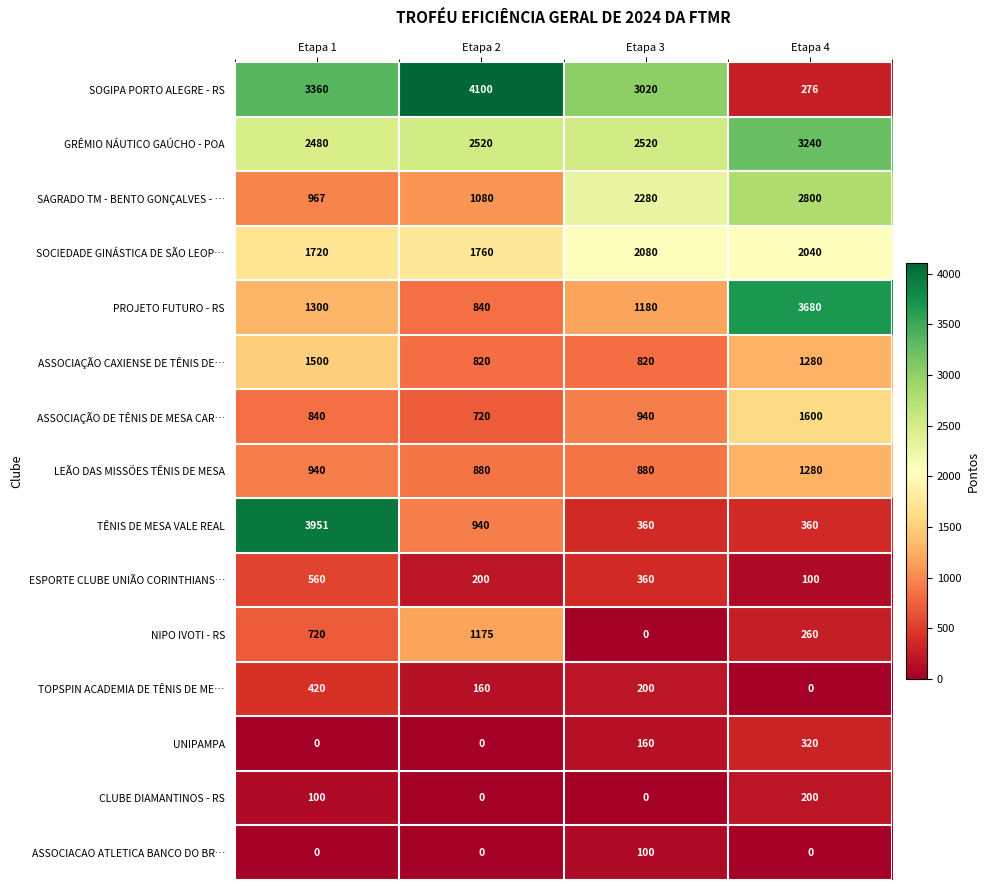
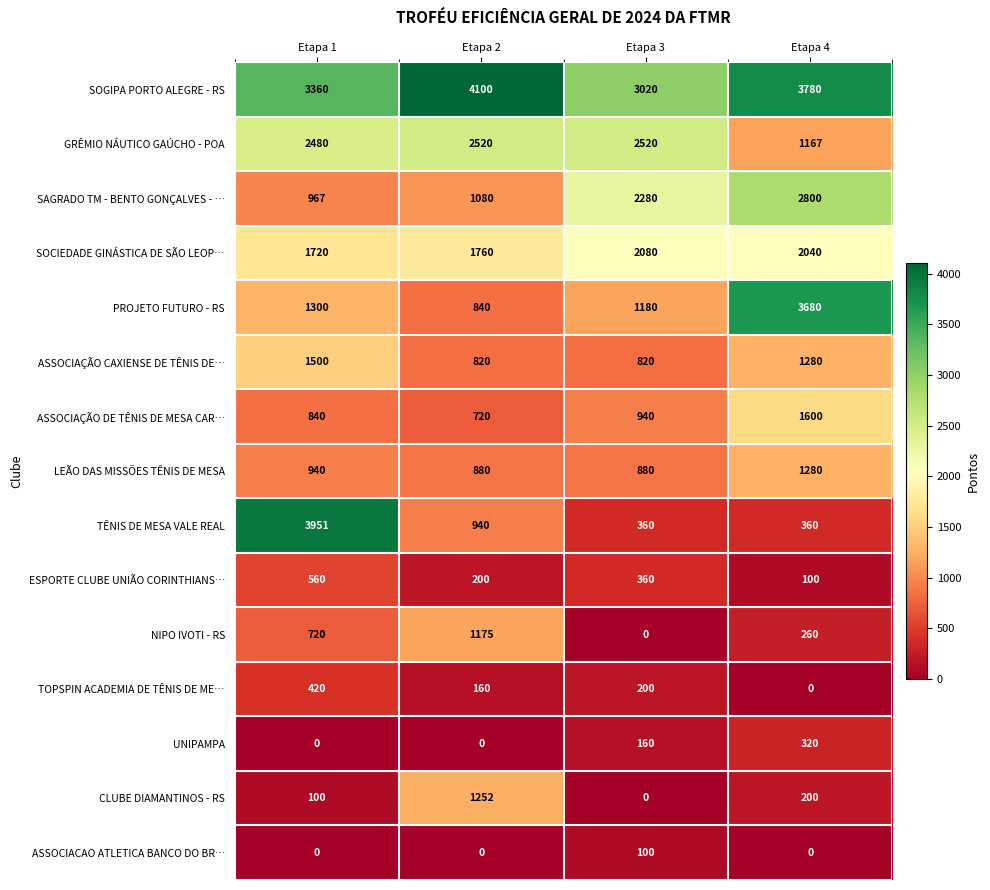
SOGIPA PORTO ALEGRE - RS, Etapa 4: 276 -> 3780
GRÊMIO NÁUTICO GAÚCHO - POA, Etapa 4: 3240 -> 1167
CLUBE DIAMANTINOS - RS, Etapa 2: 0 -> 1252
